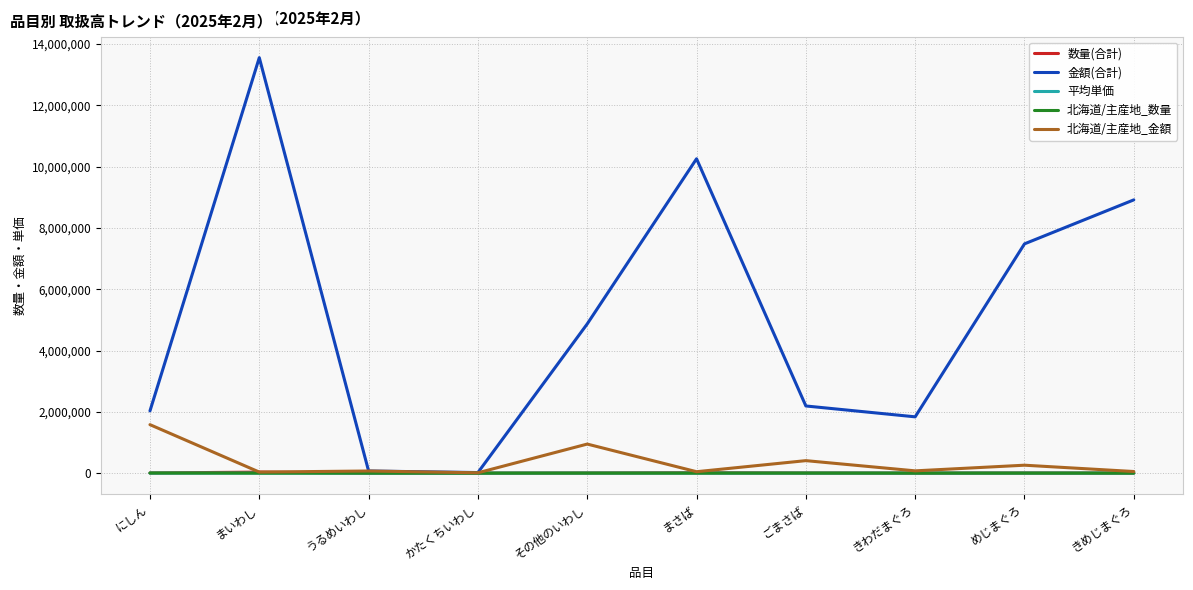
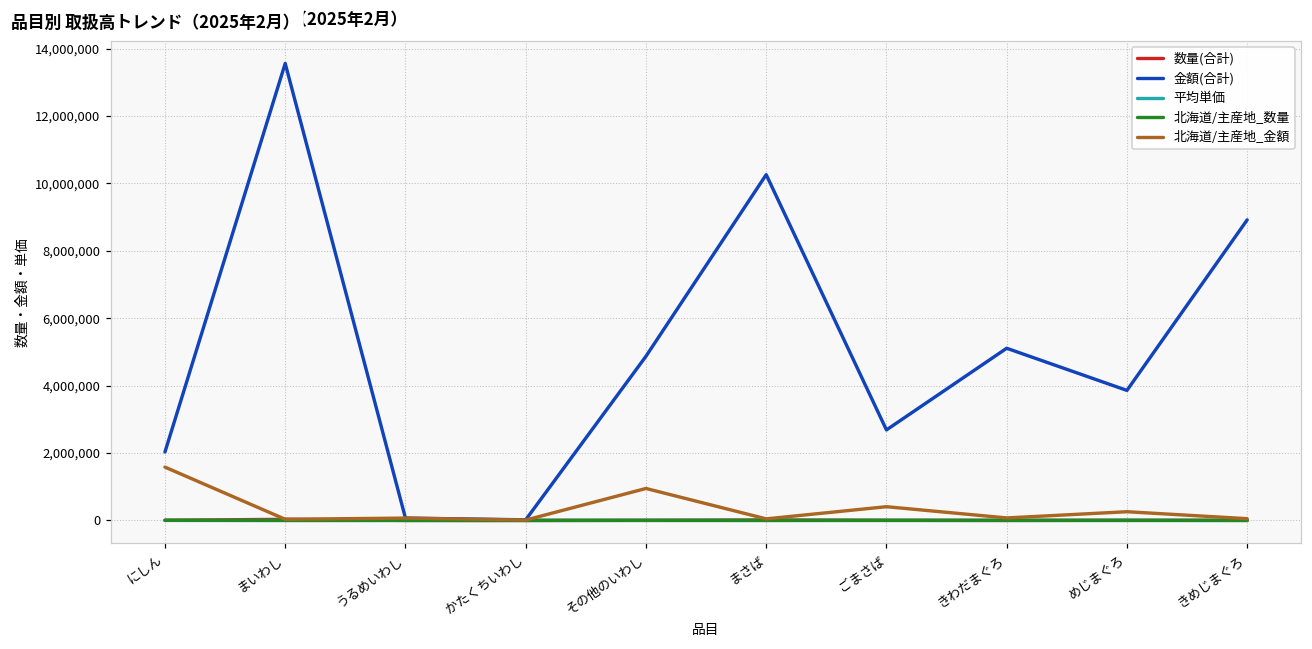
金額(合計), ごまさば: 2,200,000 -> 2,700,000
金額(合計), きわだまぐろ: 1,800,000 -> 5,100,000
金額(合計), めじまぐろ: 7,500,000 -> 3,900,000
